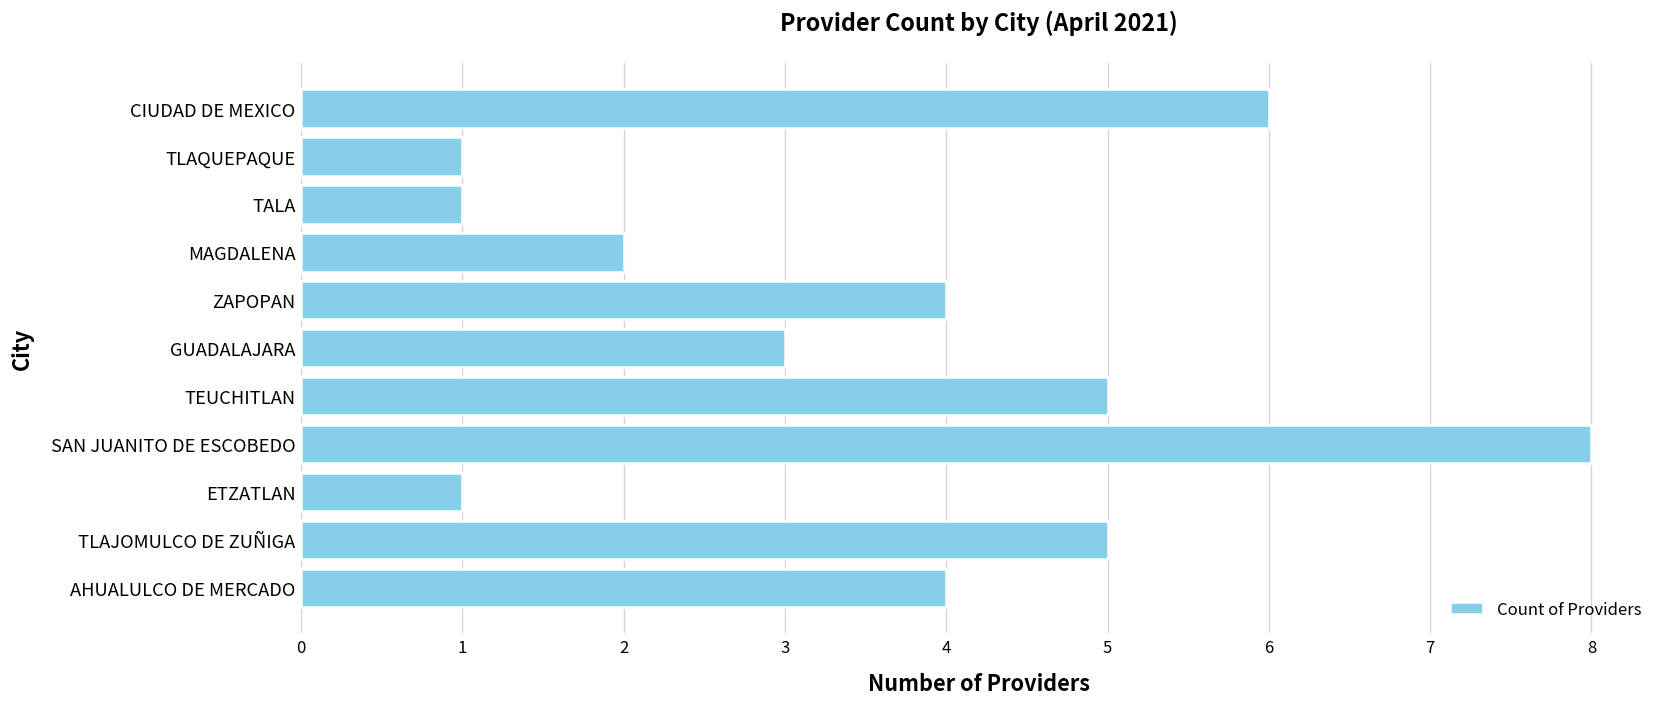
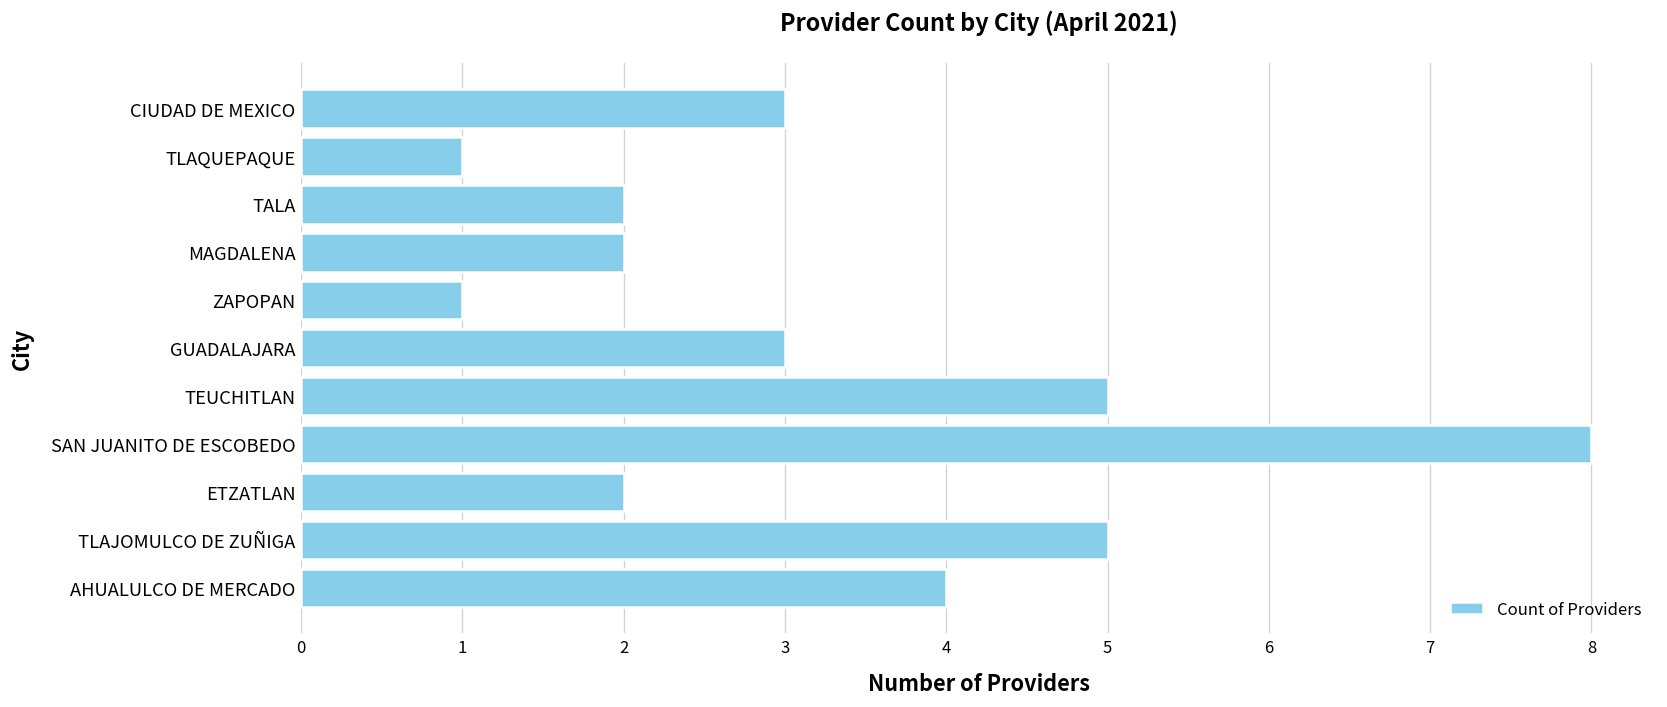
CIUDAD DE MEXICO: 6 -> 3
TALA: 1 -> 2
ZAPOPAN: 4 -> 1
ETZATLAN: 1 -> 2
